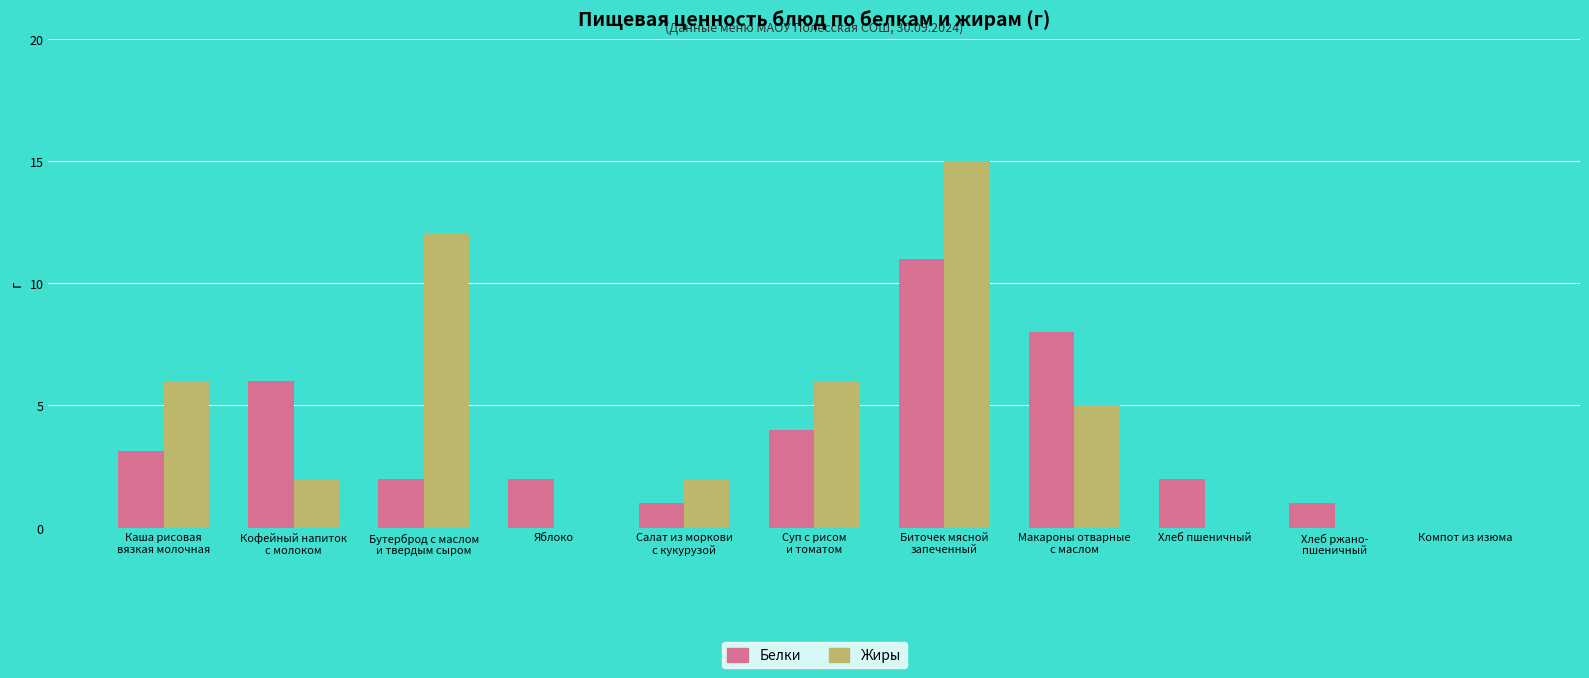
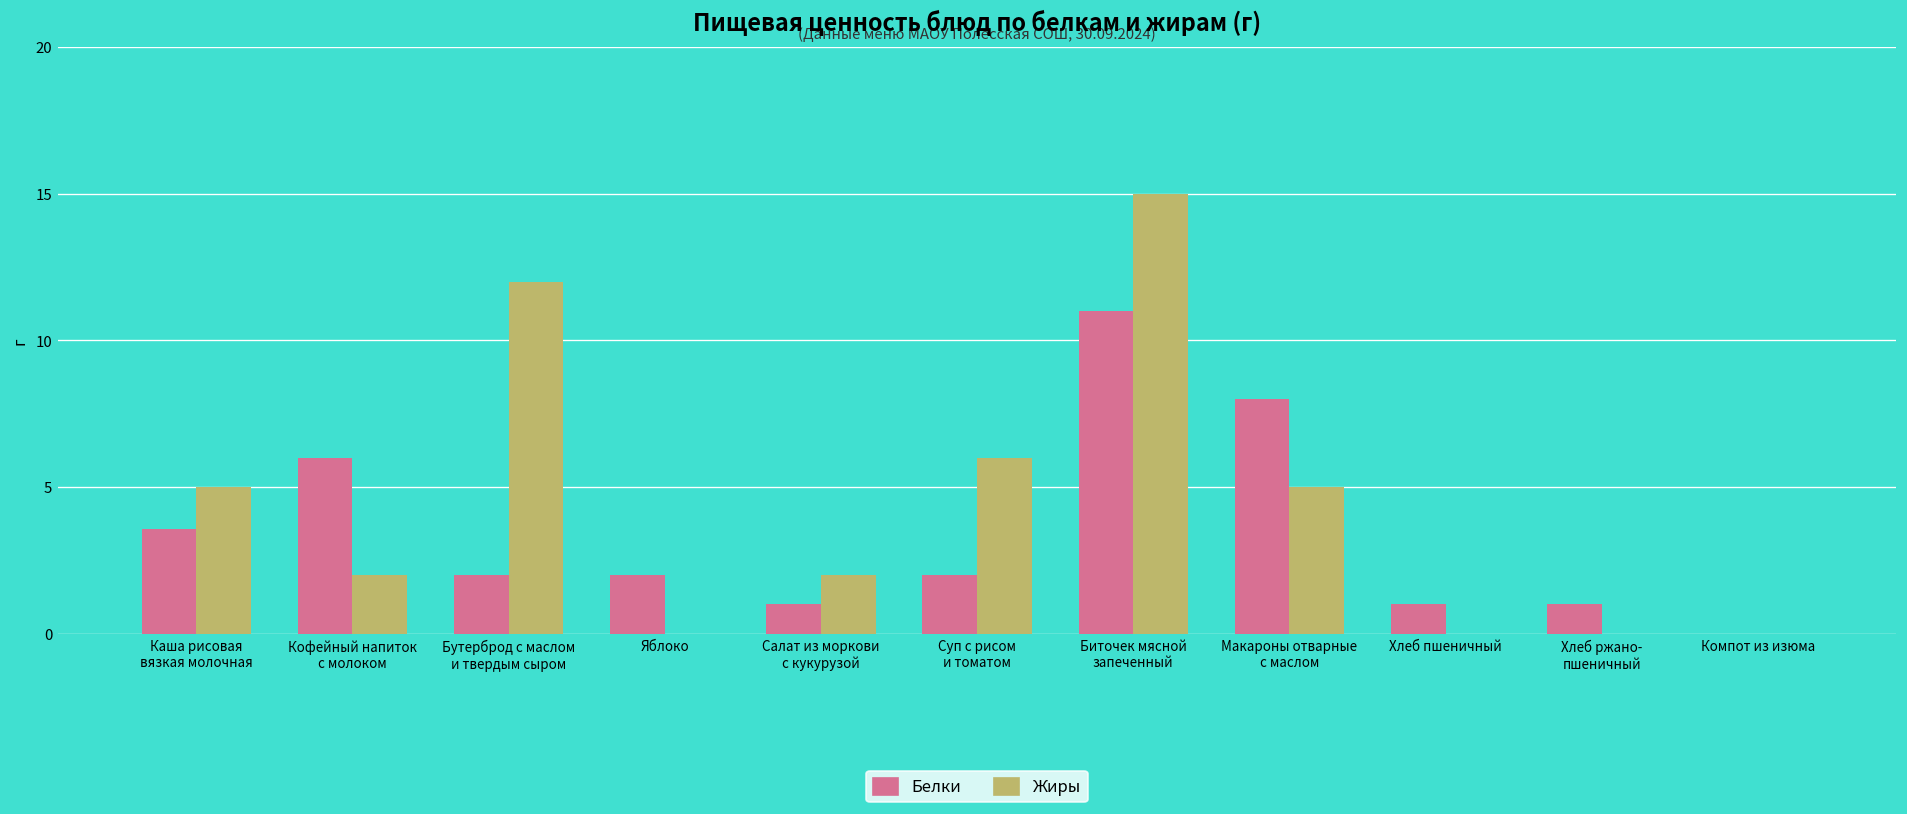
Белки, Каша рисовая вязкая молочная: 3.1 -> 3.6
Жиры, Каша рисовая вязкая молочная: 6 -> 5
Белки, Суп с рисом и томатом: 4 -> 2
Белки, Хлеб пшеничный: 2 -> 1
